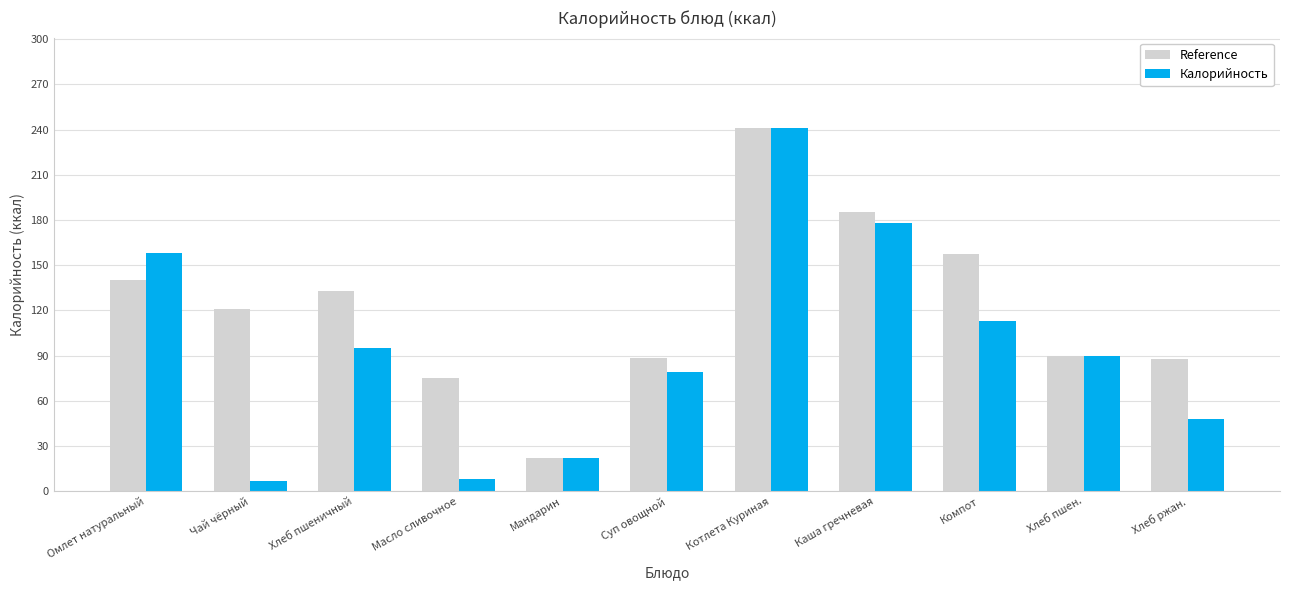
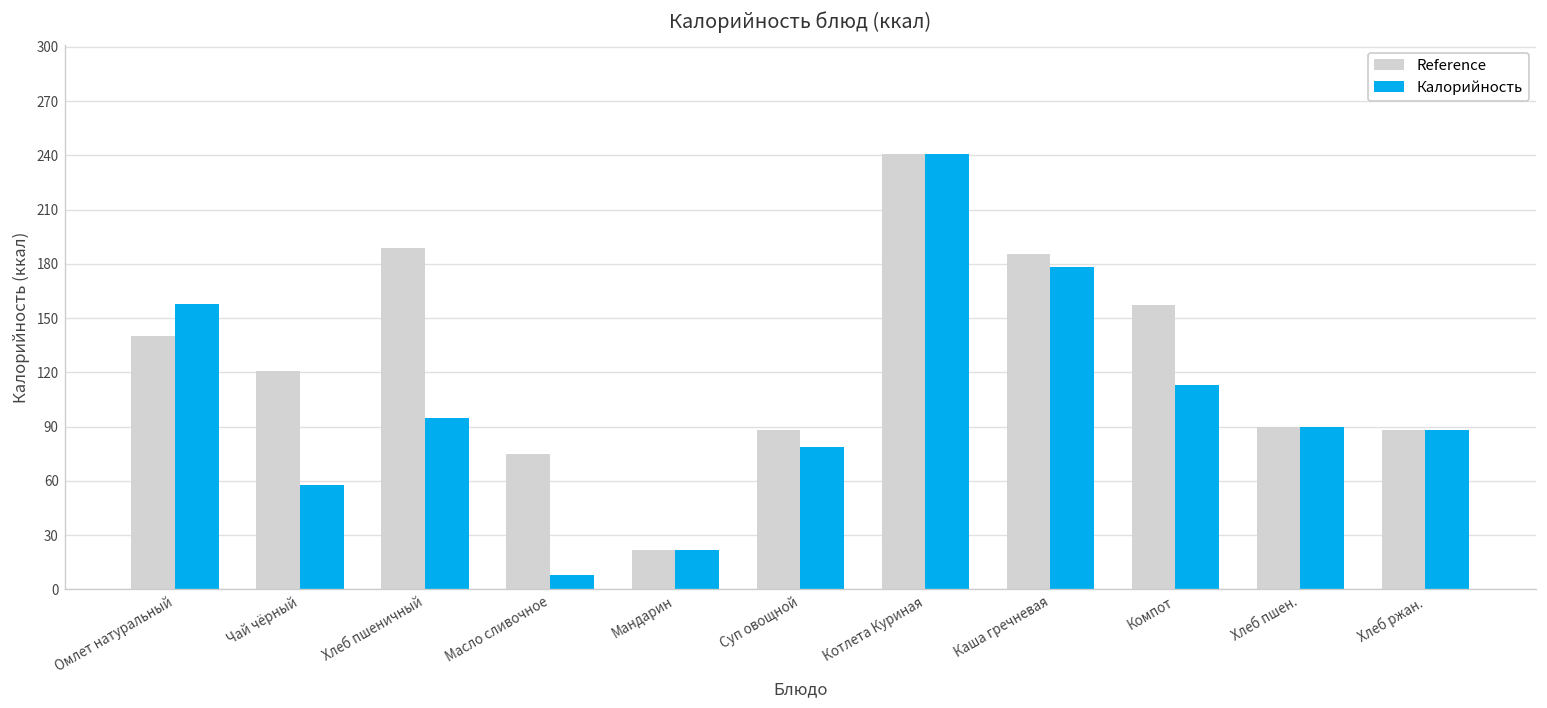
Калорийность, Чай чёрный: 7 -> 58
Reference, Хлеб пшеничный: 133 -> 189
Калорийность, Хлеб ржан.: 48 -> 88
